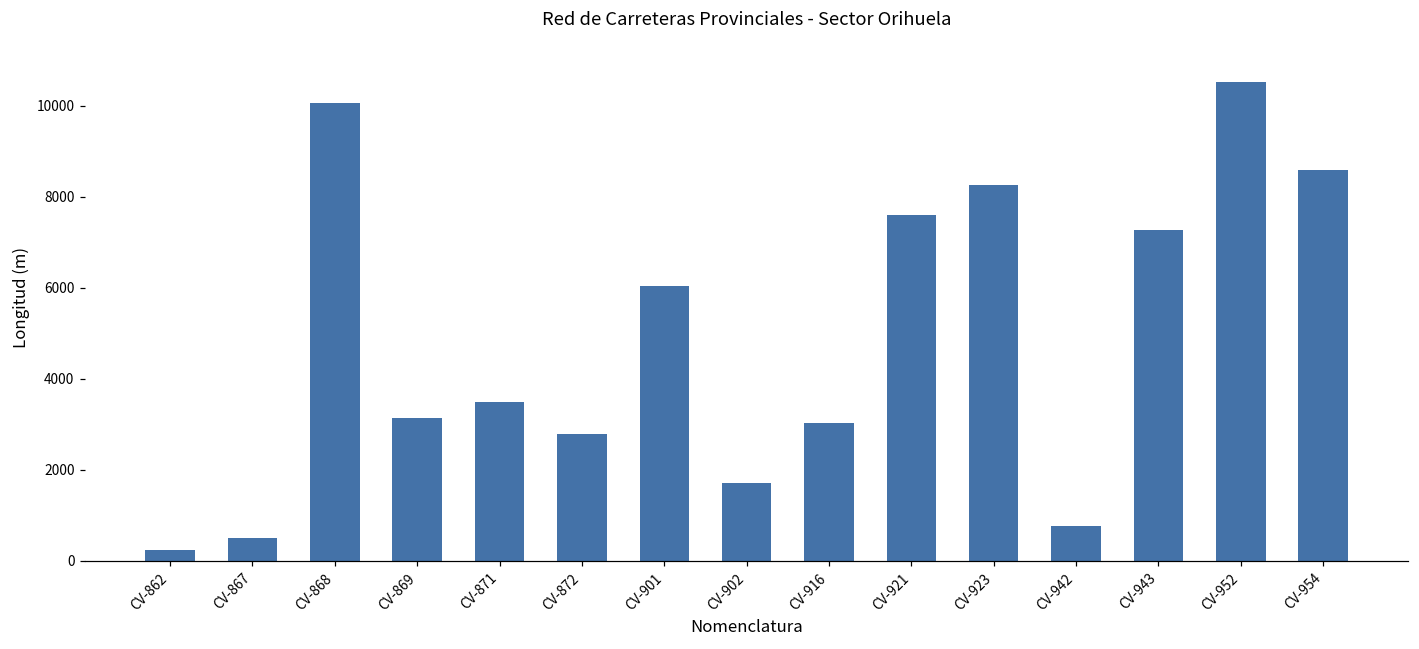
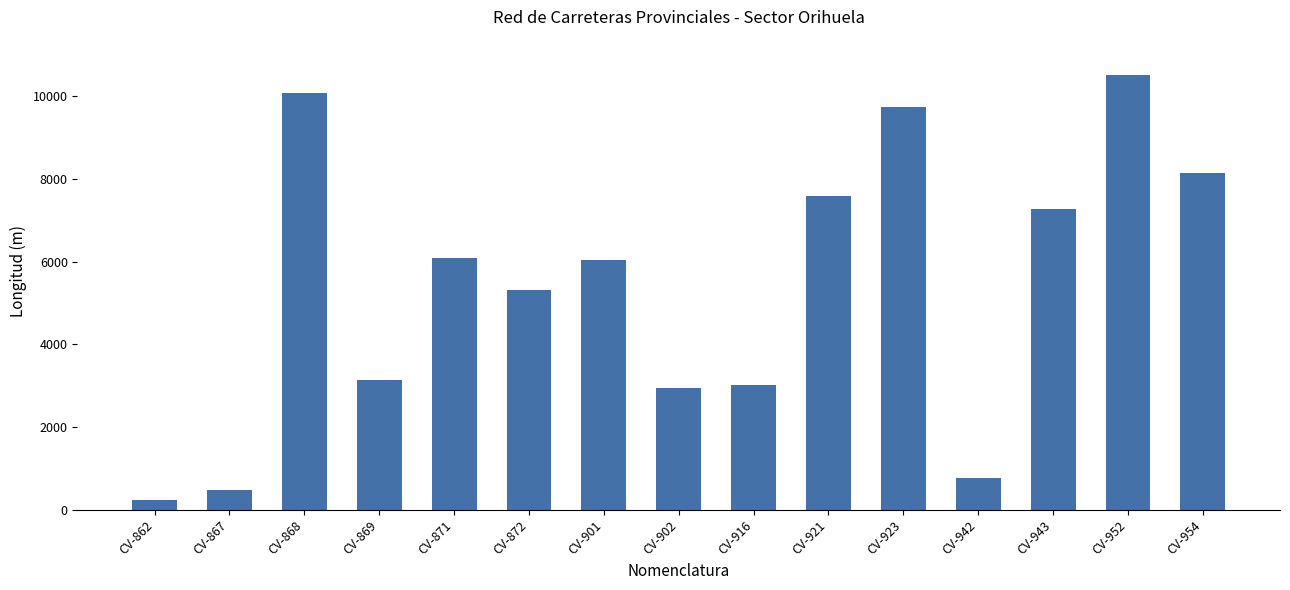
CV-871: 3500 -> 6100
CV-872: 2800 -> 5300
CV-902: 1700 -> 2900
CV-923: 8300 -> 9700
CV-954: 8600 -> 8100
